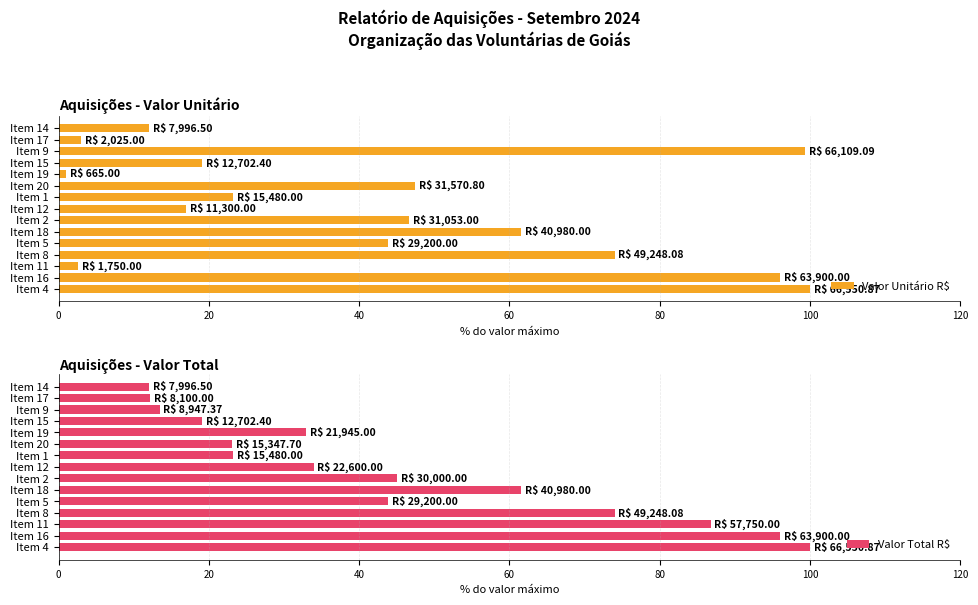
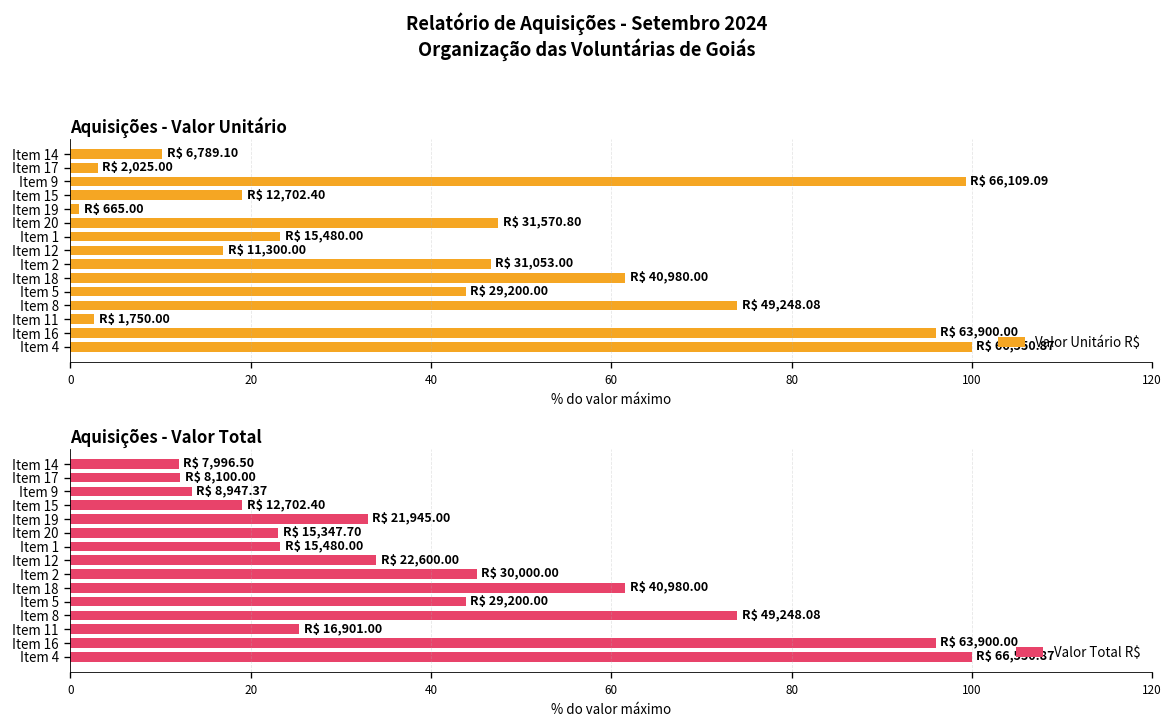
Aquisições - Valor Unitário, Item 14: 7,996.50 -> 6,789.10
Aquisições - Valor Total, Item 11: 57,750.00 -> 16,901.00
